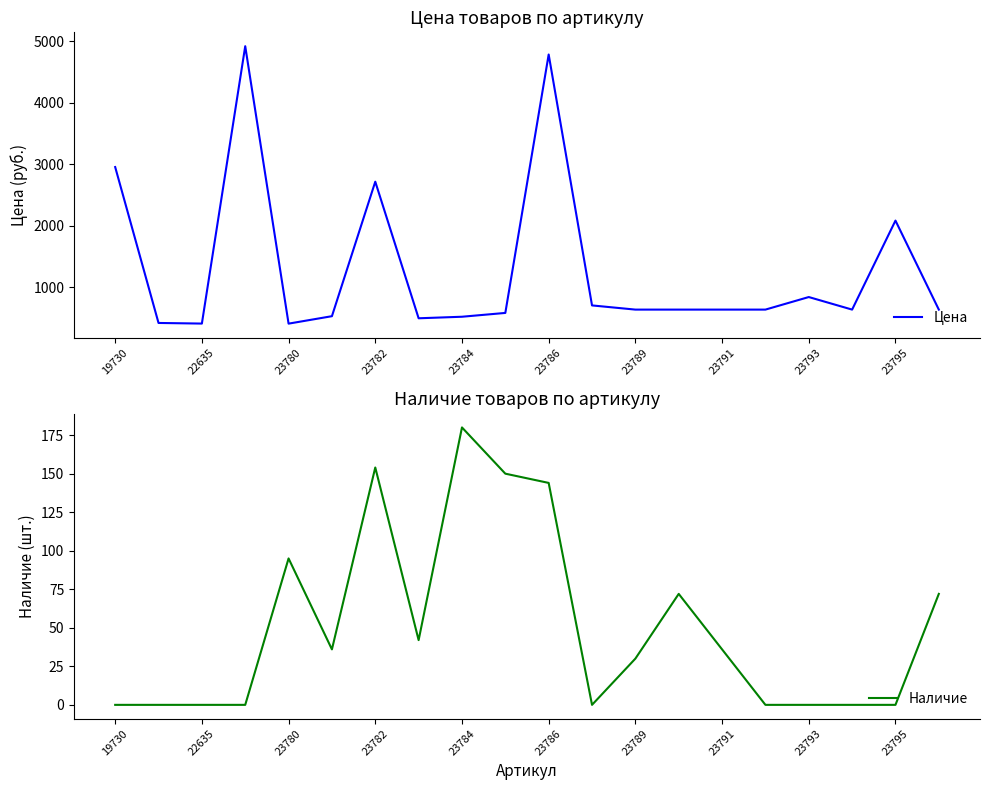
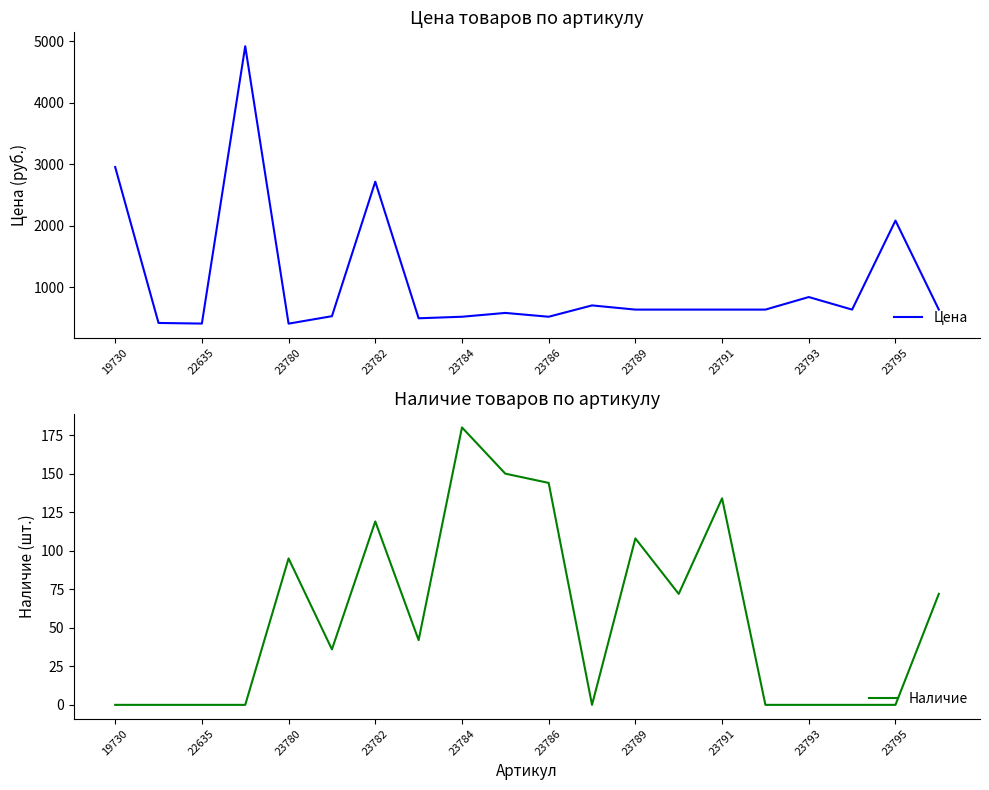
Цена товаров по артикулу, 23786: 4800 -> 500
Наличие товаров по артикулу, 23782: 154 -> 119
Наличие товаров по артикулу, 23789: 30 -> 108
Наличие товаров по артикулу, 23791: 36 -> 134
